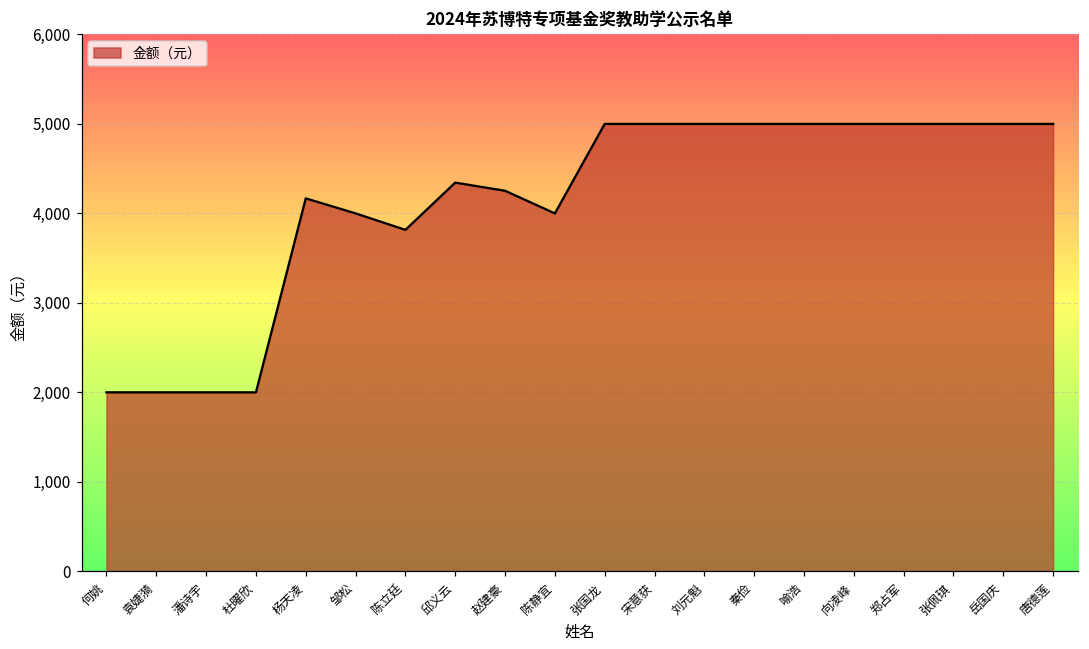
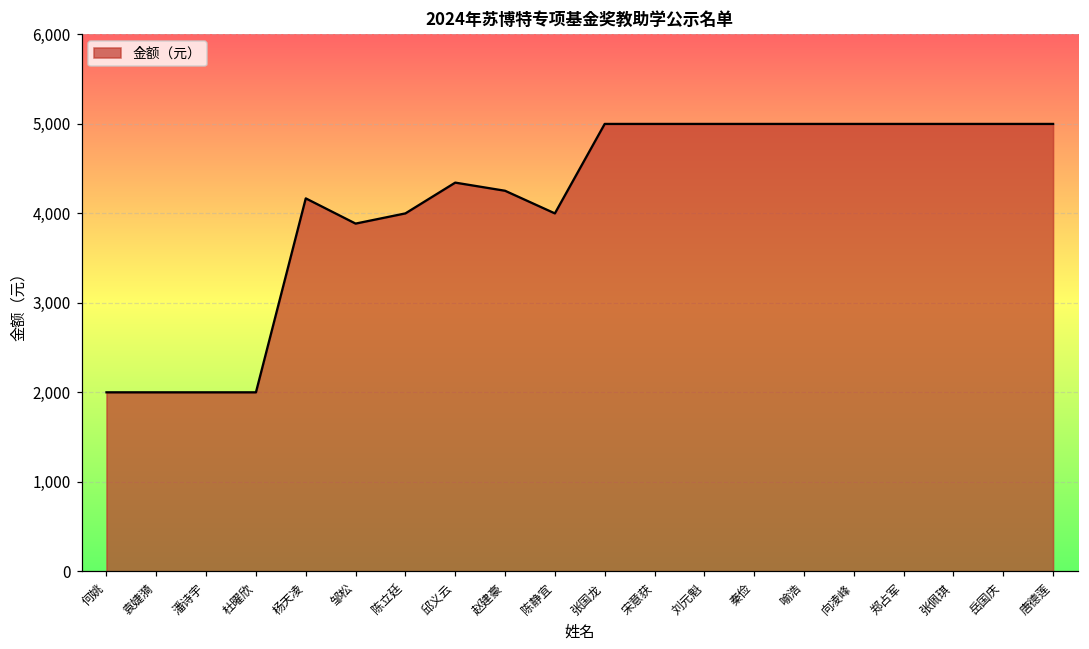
邹松: 4,000 -> 3,900
陈立廷: 3,800 -> 4,000
